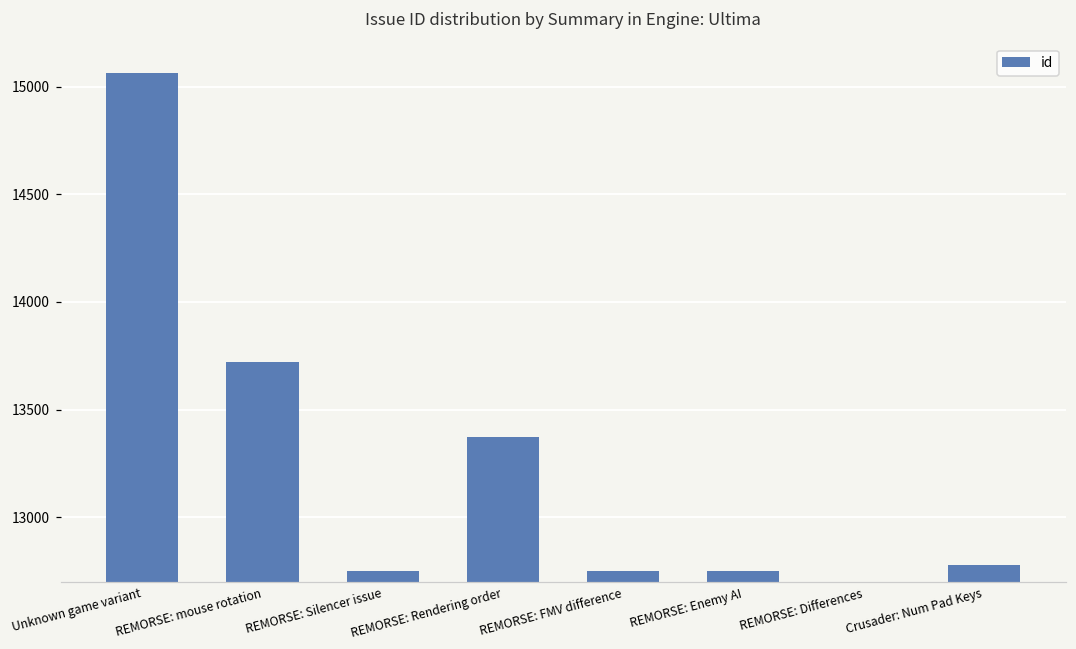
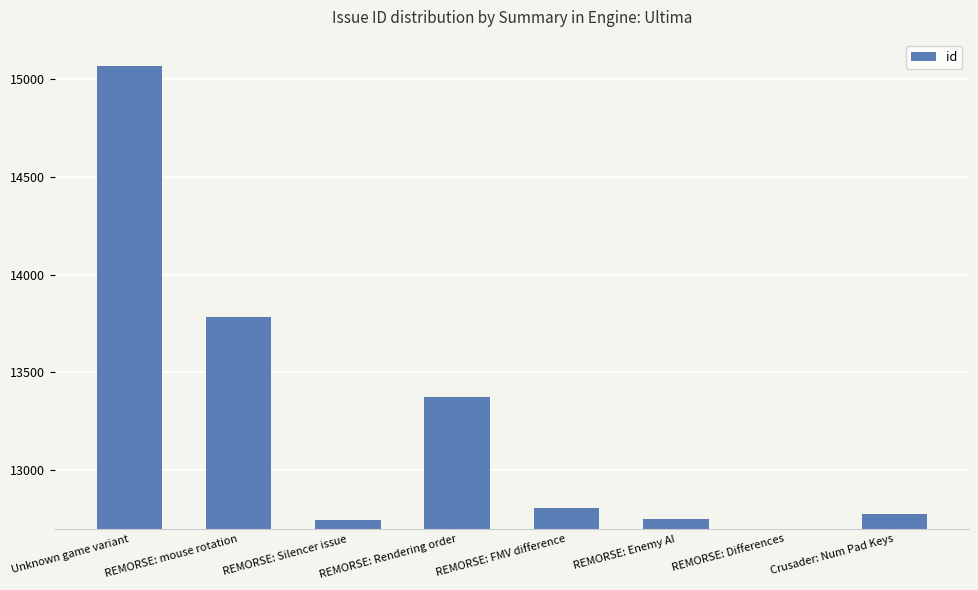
REMORSE: mouse rotation: 13720 -> 13790
REMORSE: FMV difference: 12750 -> 12810
